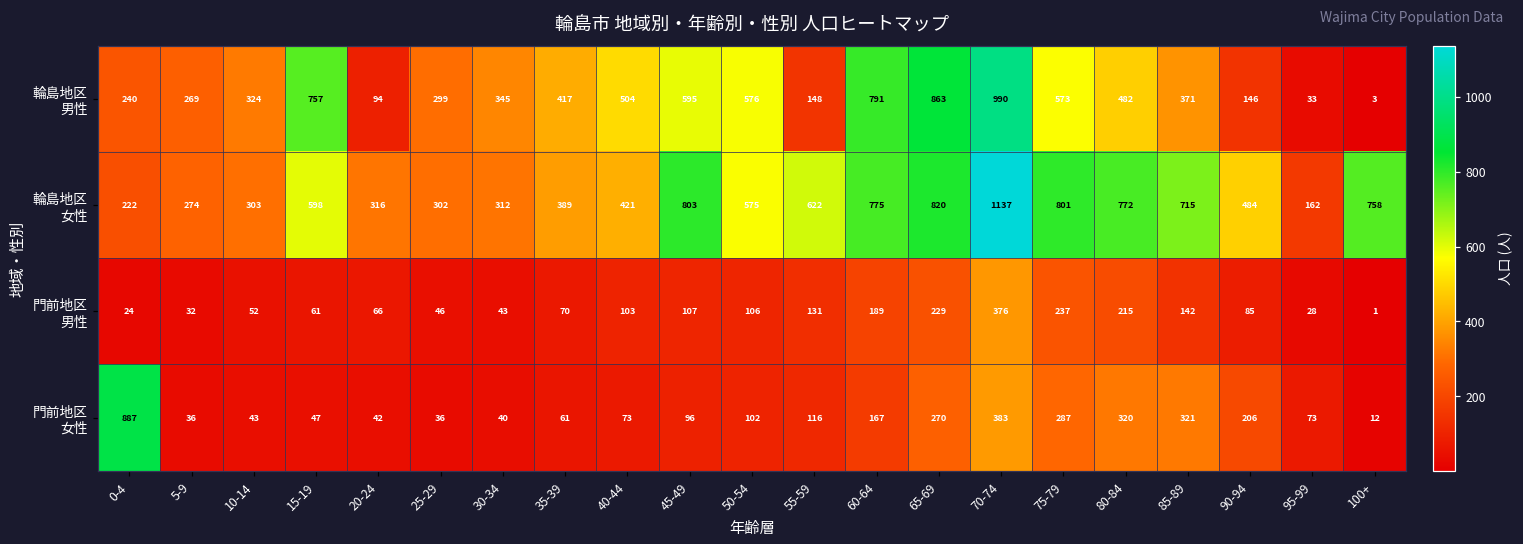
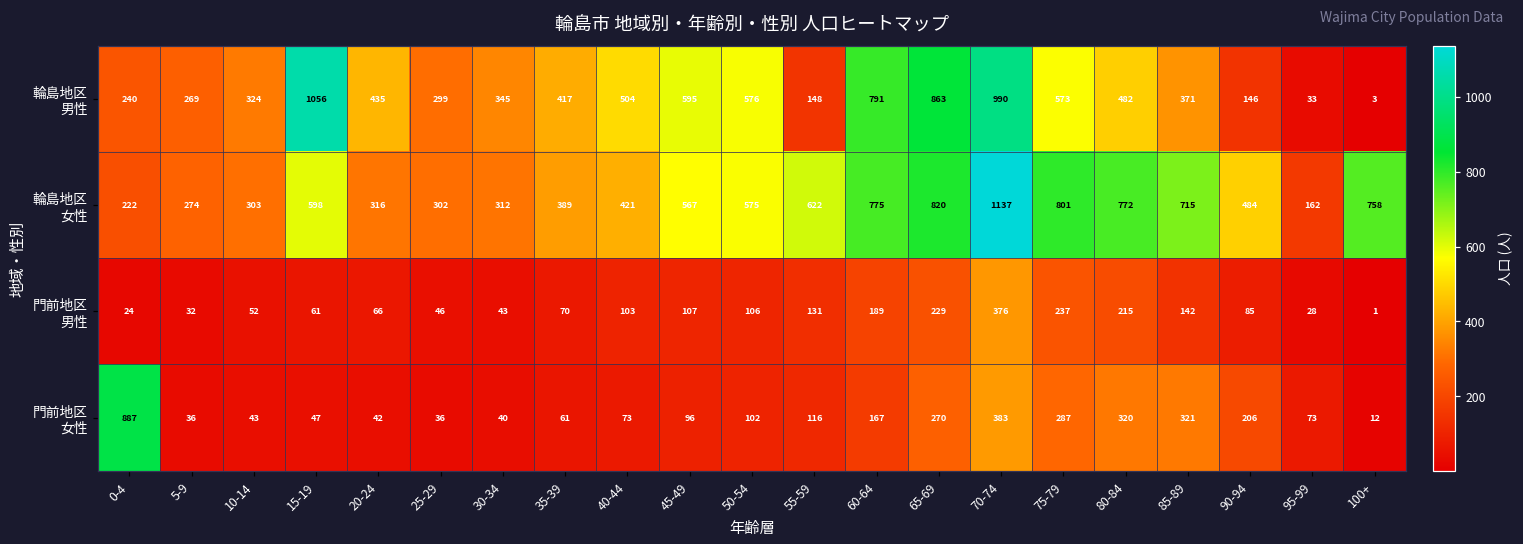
輪島地区 男性, 15-19: 757 -> 1056
輪島地区 男性, 20-24: 94 -> 435
輪島地区 女性, 45-49: 803 -> 567
